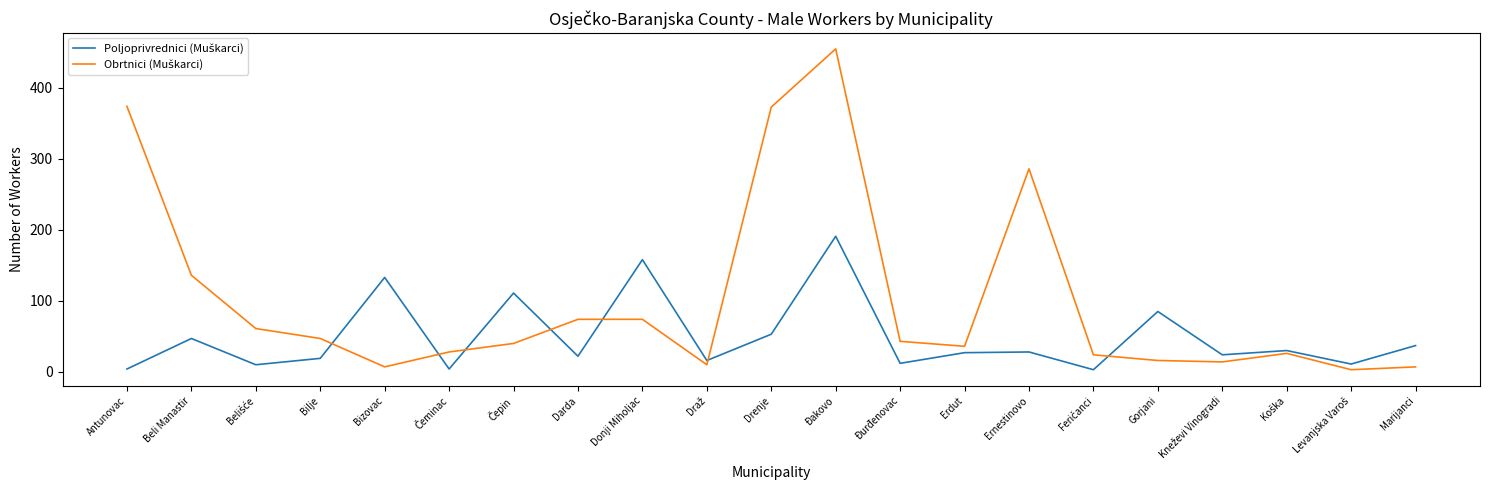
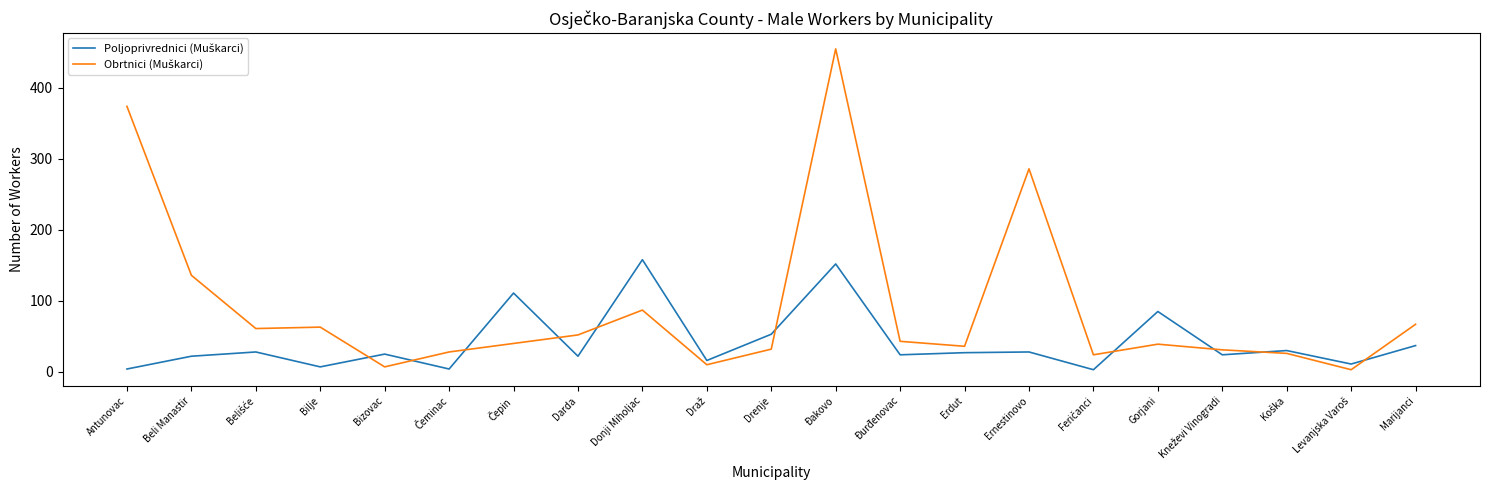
Poljoprivrednici (Muškarci), Beli Manastir: 50 -> 20
Poljoprivrednici (Muškarci), Belišće: 10 -> 30
Poljoprivrednici (Muškarci), Bilje: 20 -> 10
Obrtnici (Muškarci), Bilje: 50 -> 60
Poljoprivrednici (Muškarci), Bizovac: 130 -> 30
Obrtnici (Muškarci), Darda: 70 -> 50
Obrtnici (Muškarci), Donji Miholjac: 70 -> 90
Obrtnici (Muškarci), Drenje: 370 -> 30
Poljoprivrednici (Muškarci), Đakovo: 190 -> 150
Poljoprivrednici (Muškarci), Đurđenovac: 10 -> 20
Obrtnici (Muškarci), Gorjani: 20 -> 40
Obrtnici (Muškarci), Kneževi Vinogradi: 10 -> 30
Obrtnici (Muškarci), Marijanci: 10 -> 70
